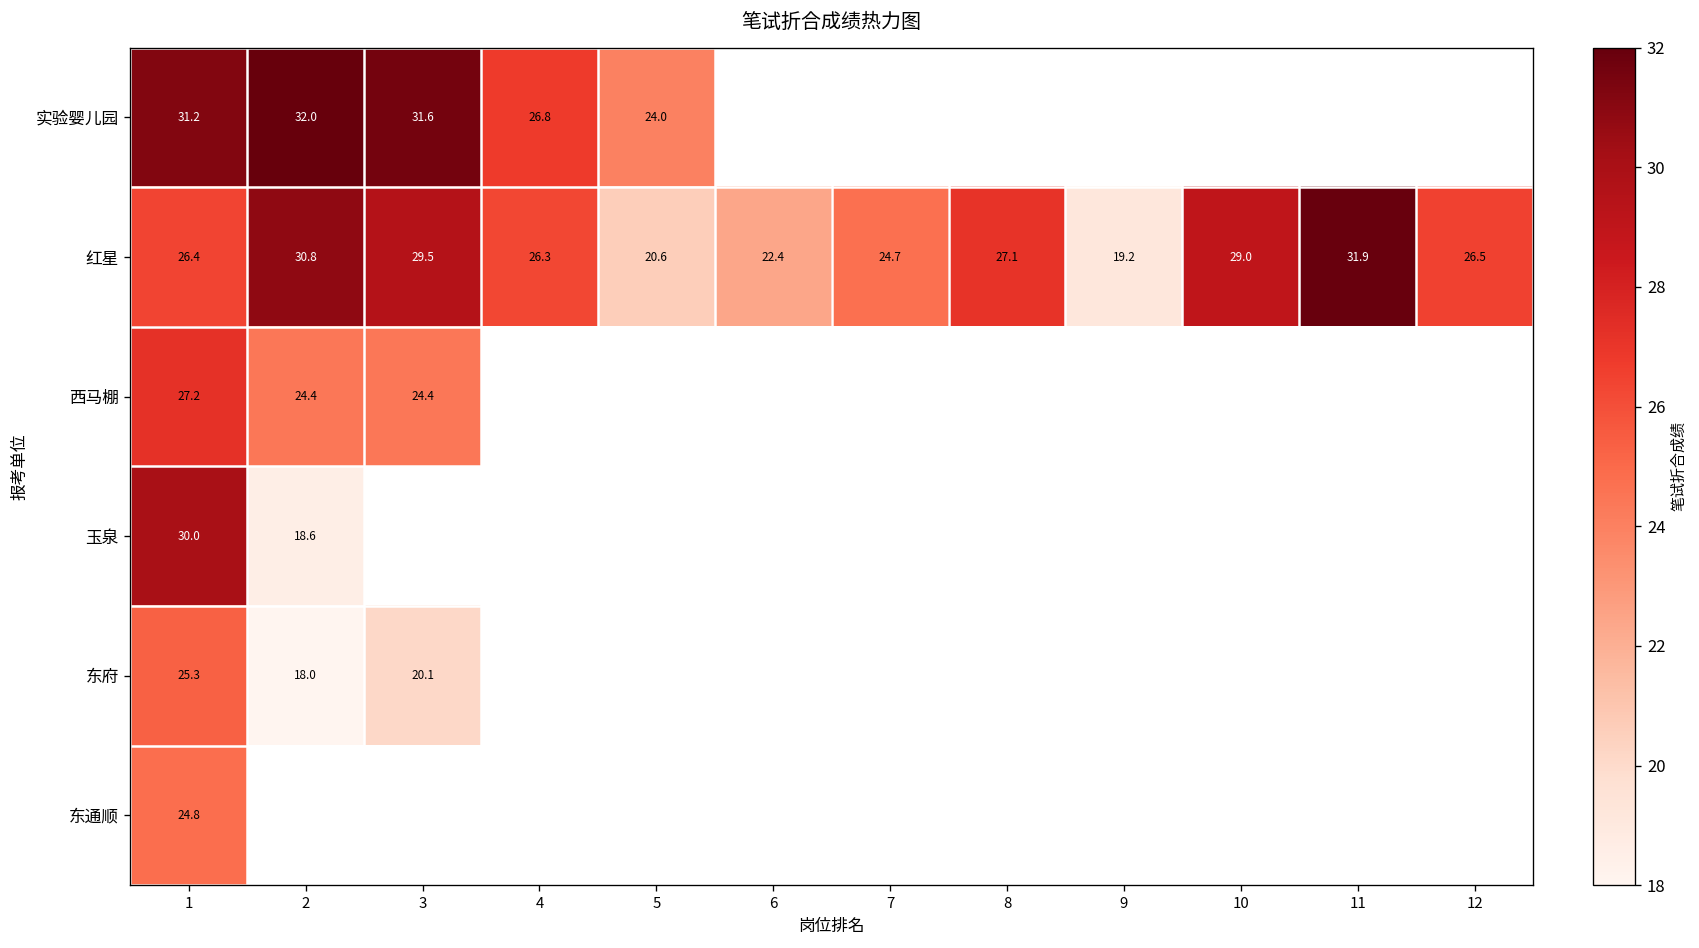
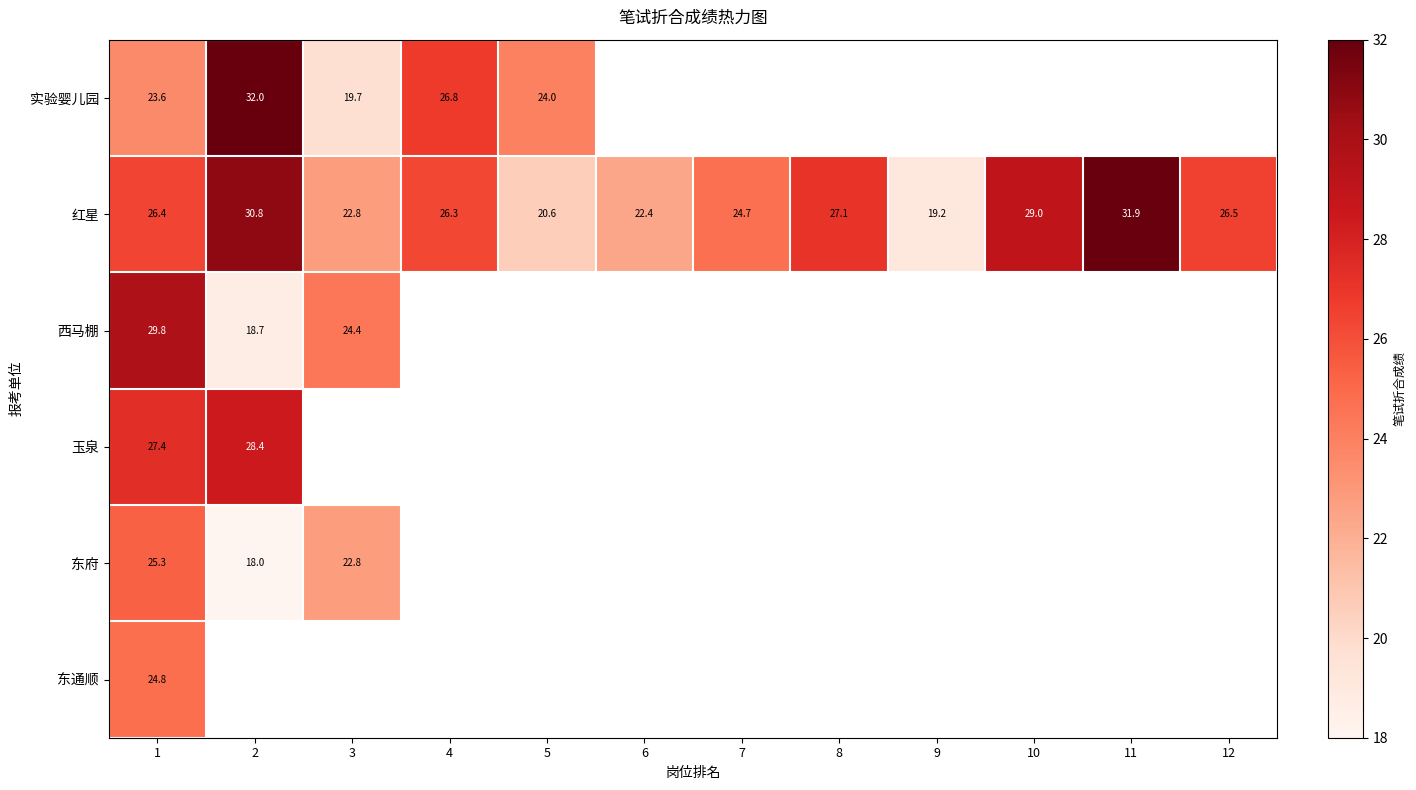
实验婴儿园, 1: 31.2 -> 23.6
实验婴儿园, 3: 31.6 -> 19.7
红星, 3: 29.5 -> 22.8
西马棚, 1: 27.2 -> 29.8
西马棚, 2: 24.4 -> 18.7
玉泉, 1: 30.0 -> 27.4
玉泉, 2: 18.6 -> 28.4
东府, 3: 20.1 -> 22.8
